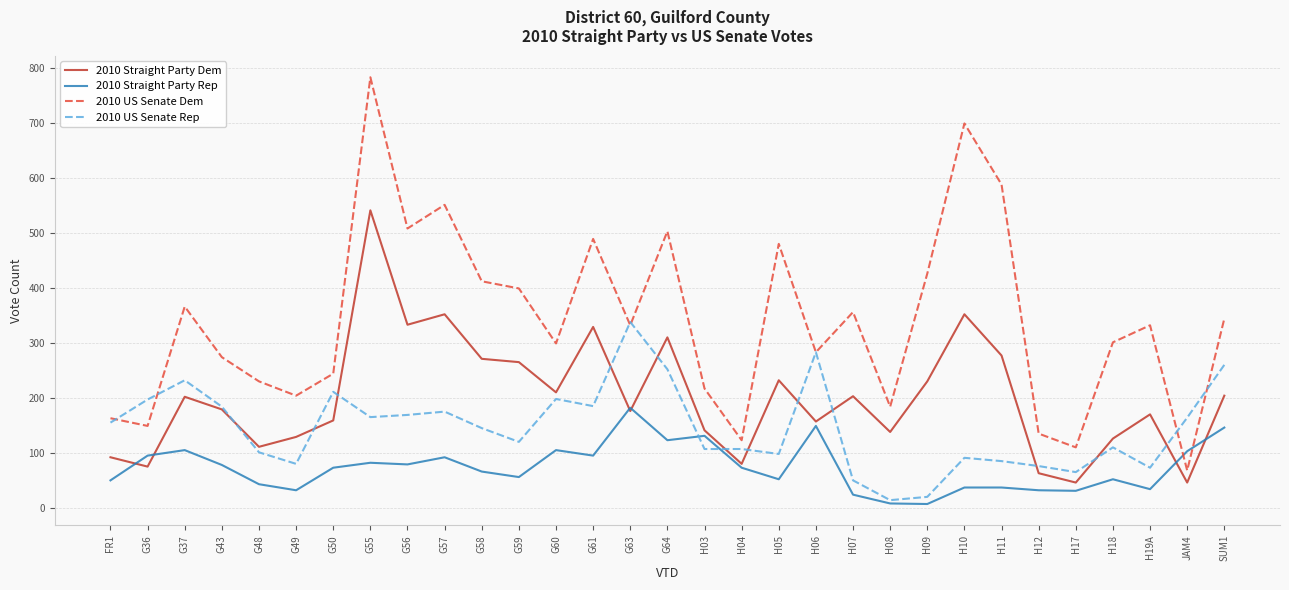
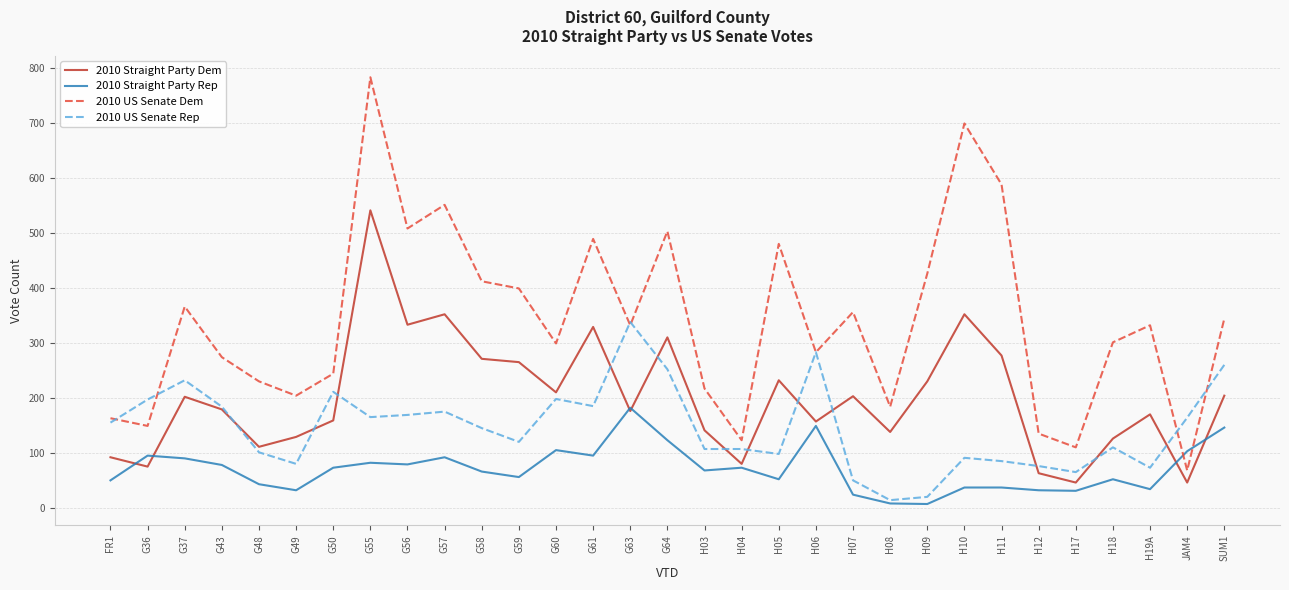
2010 Straight Party Rep, G37: 110 -> 90
2010 Straight Party Rep, H03: 130 -> 70
